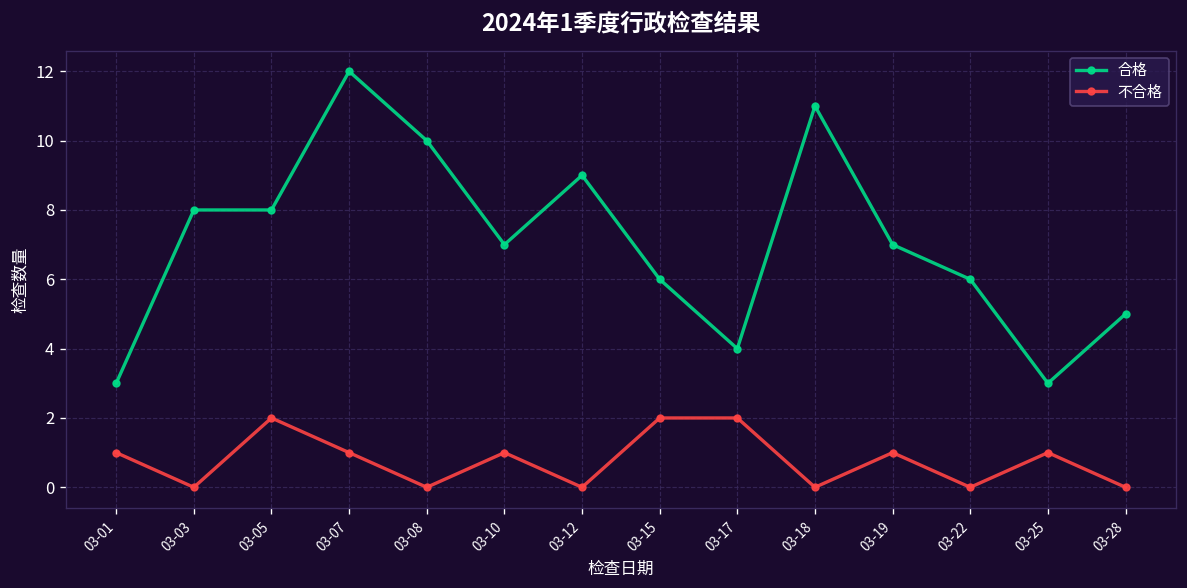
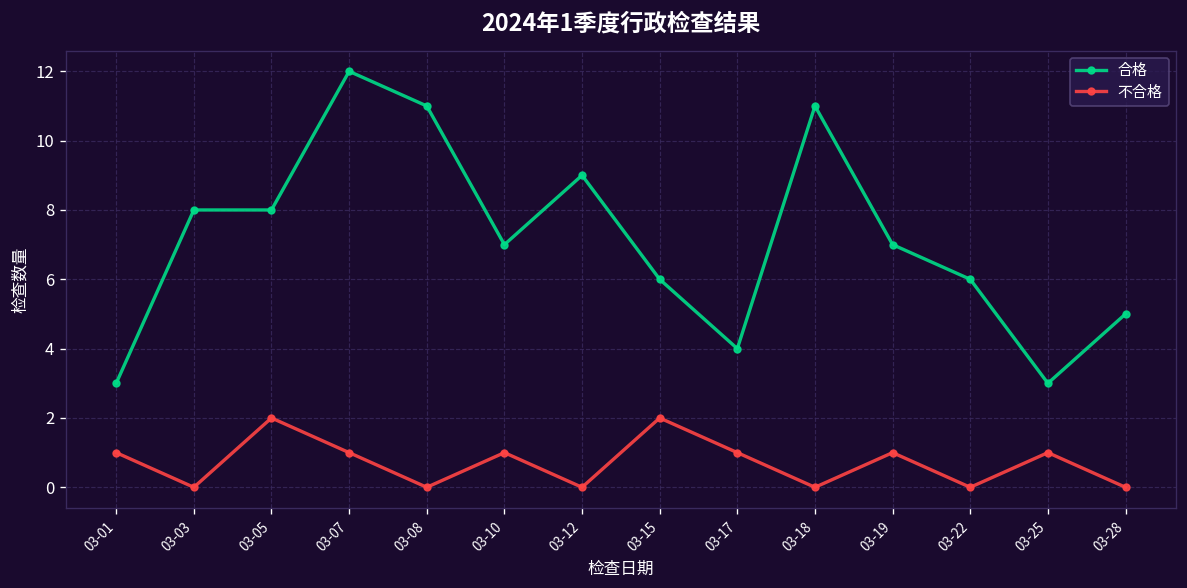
合格, 03-08: 10 -> 11
不合格, 03-17: 2 -> 1
